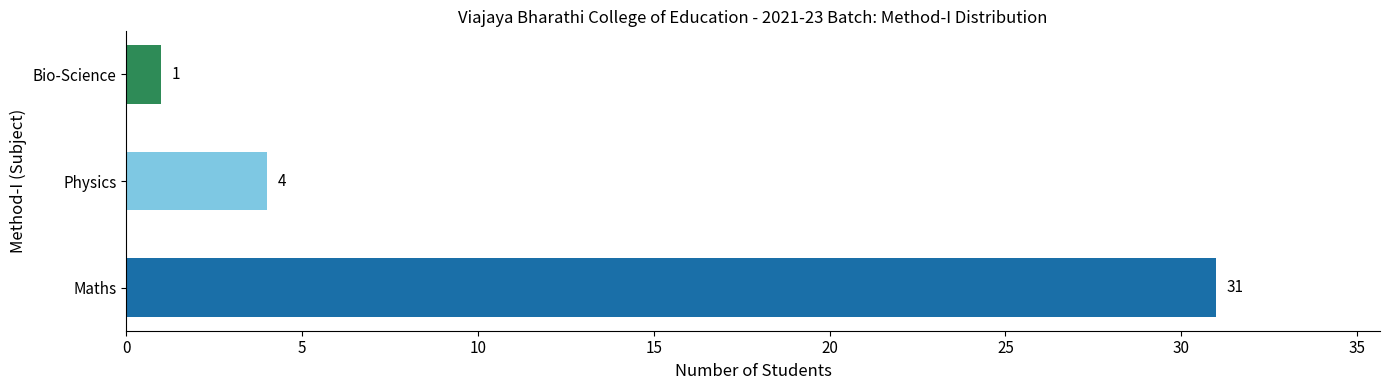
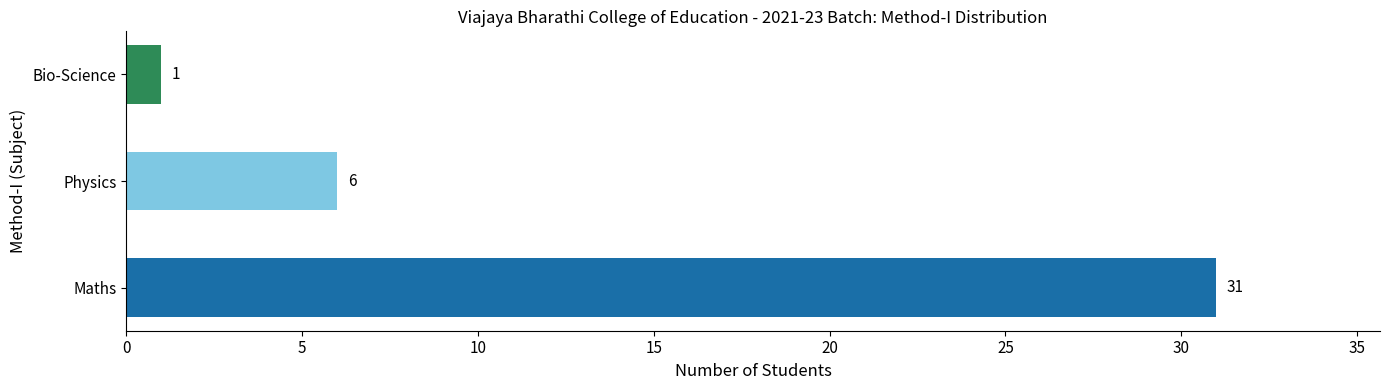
Physics: 4 -> 6
